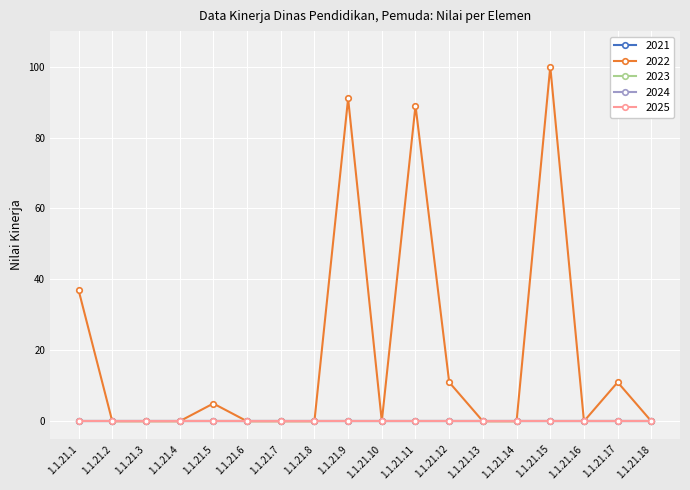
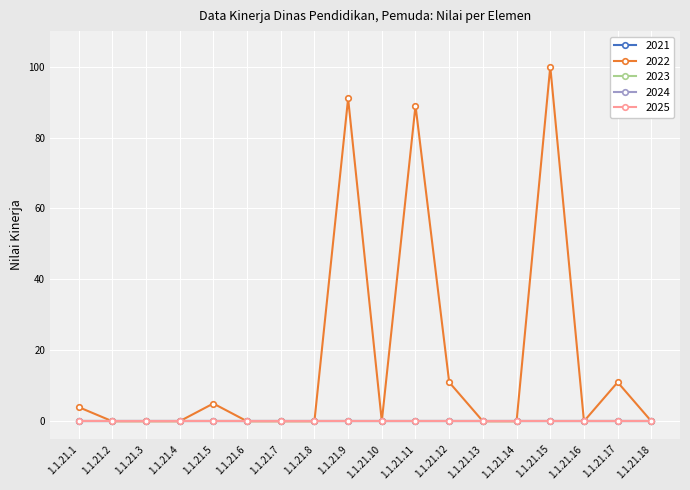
2022, 1.1.21.1: 37 -> 4
